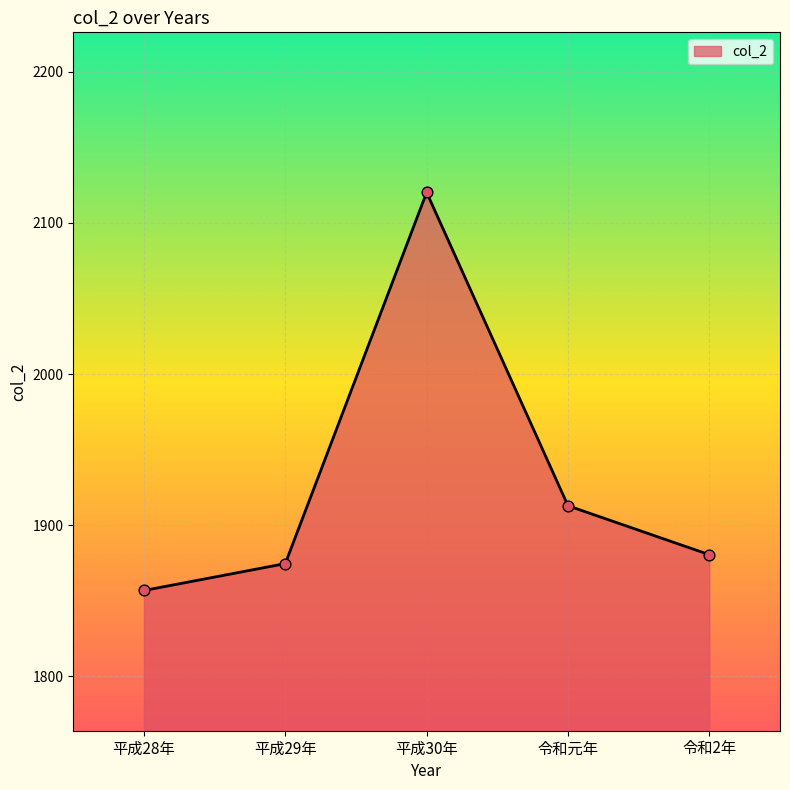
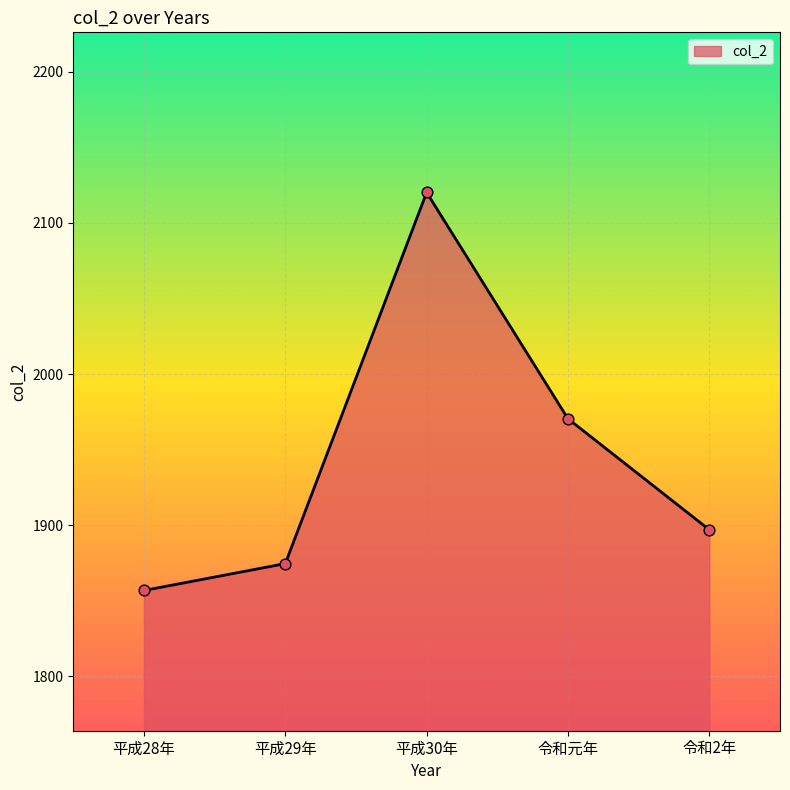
令和元年: 1913 -> 1970
令和2年: 1880 -> 1897
